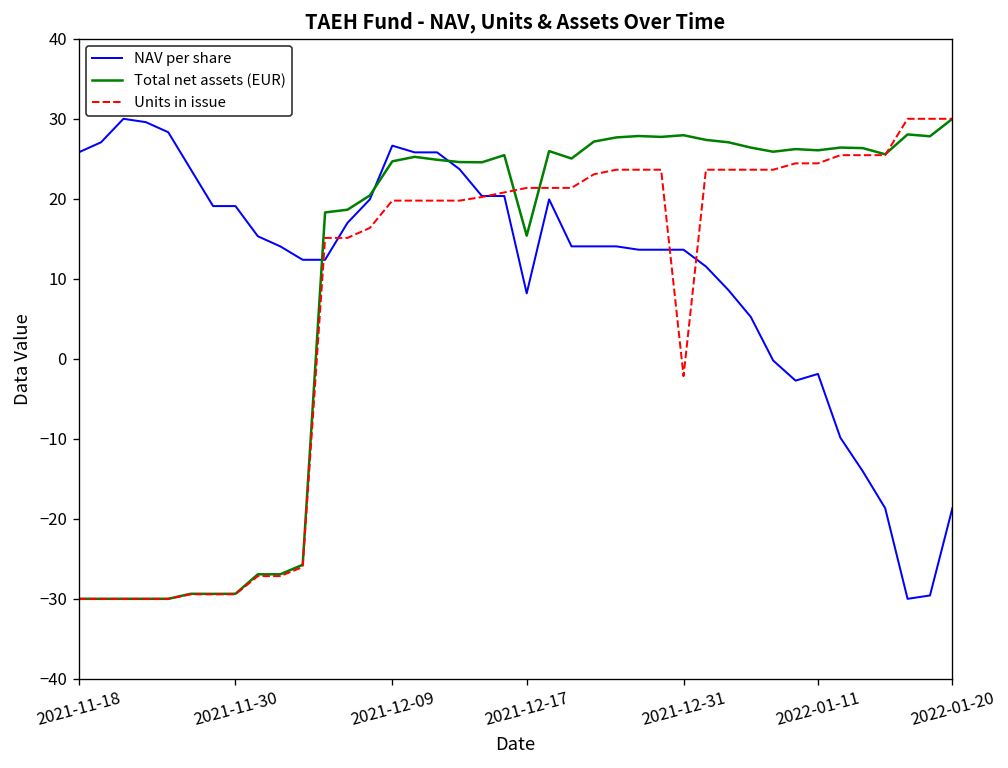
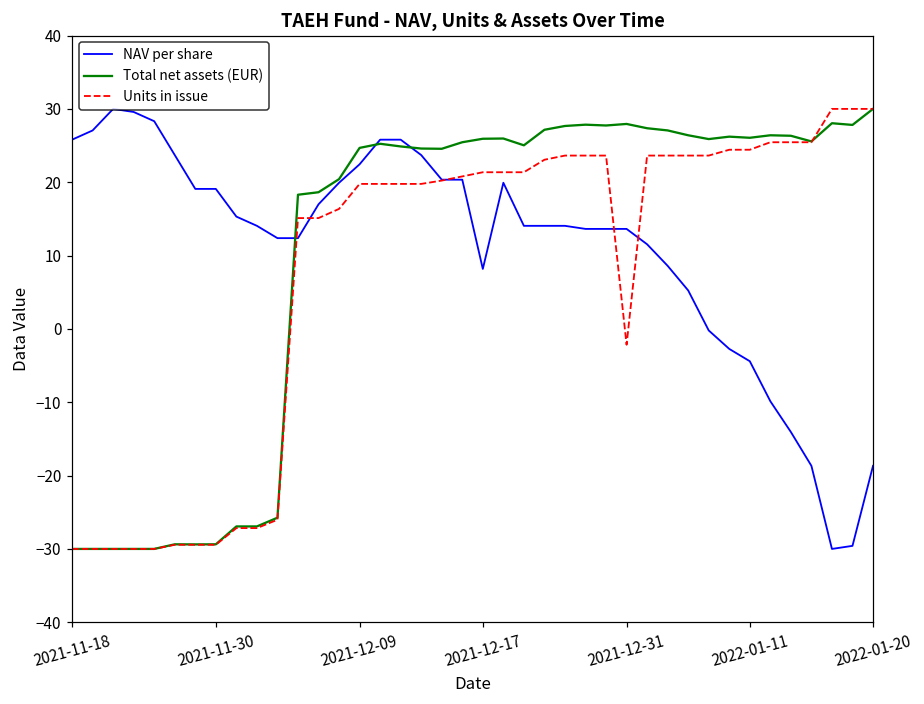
NAV per share, 2021-12-09: 27 -> 22
Total net assets (EUR), 2021-12-17: 15 -> 26
NAV per share, 2022-01-11: -2 -> -4
